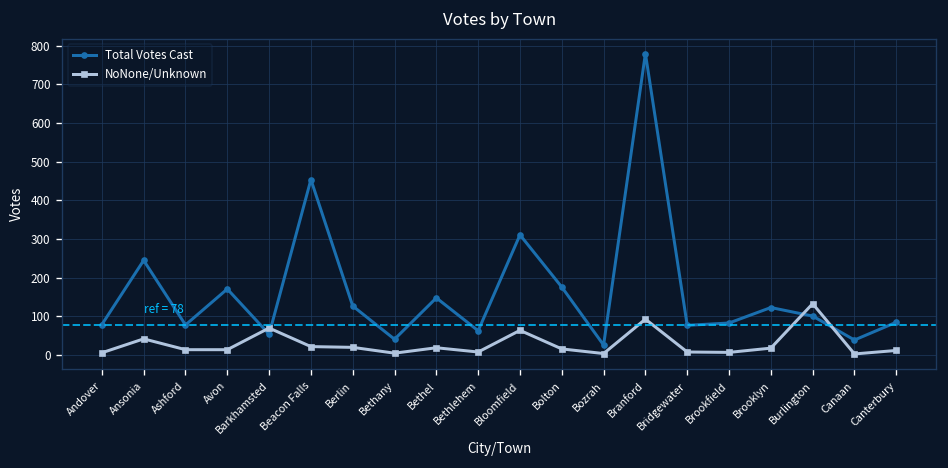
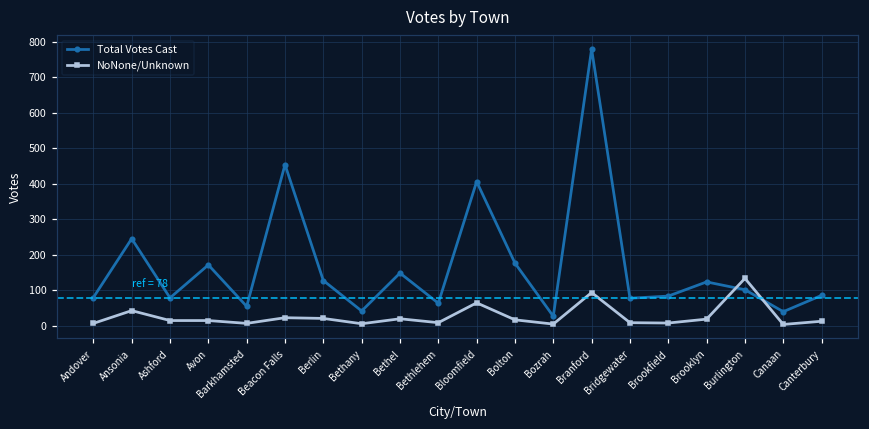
NoNone/Unknown, Barkhamsted: 70 -> 10
Total Votes Cast, Bloomfield: 310 -> 410
